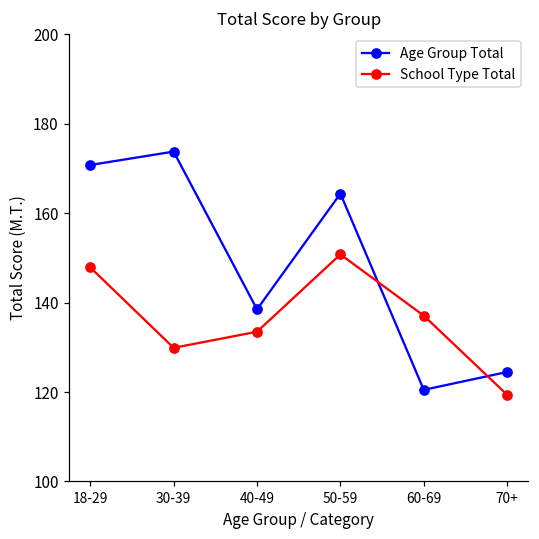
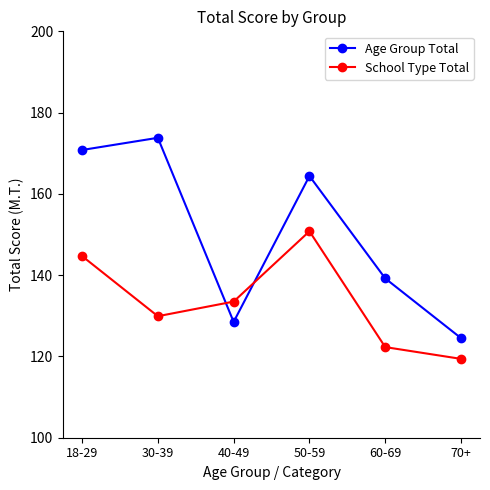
School Type Total, 18-29: 148 -> 145
Age Group Total, 40-49: 139 -> 129
Age Group Total, 60-69: 121 -> 139
School Type Total, 60-69: 137 -> 122
